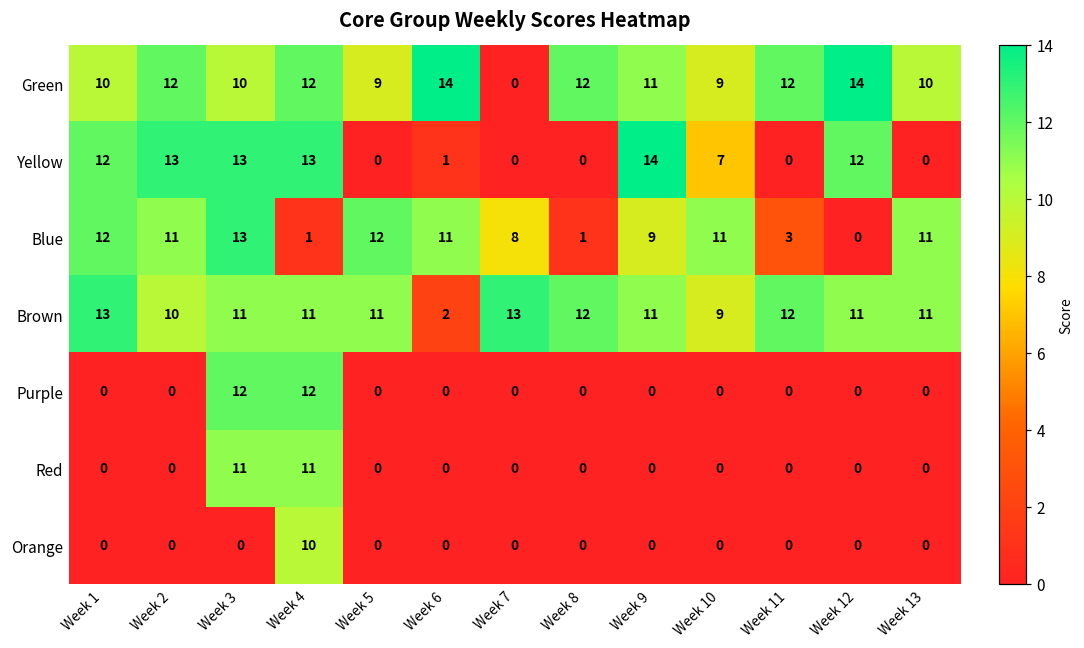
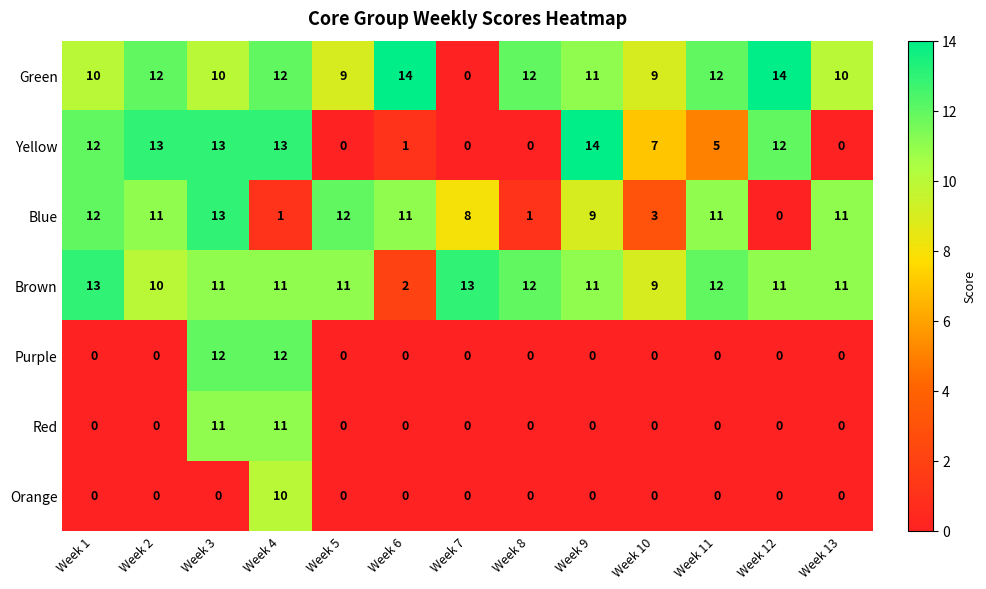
Yellow, Week 11: 0 -> 5
Blue, Week 10: 11 -> 3
Blue, Week 11: 3 -> 11
